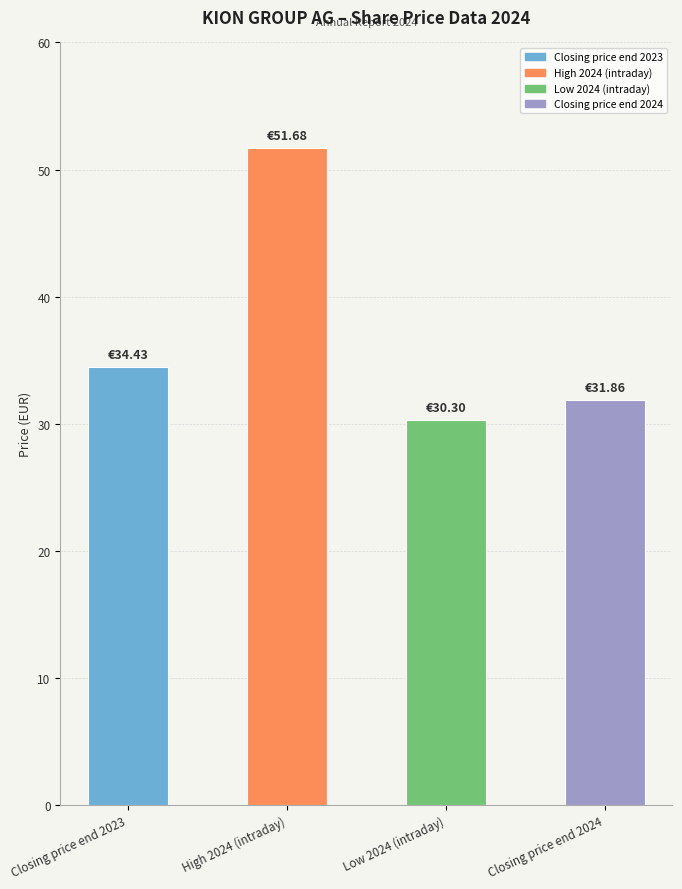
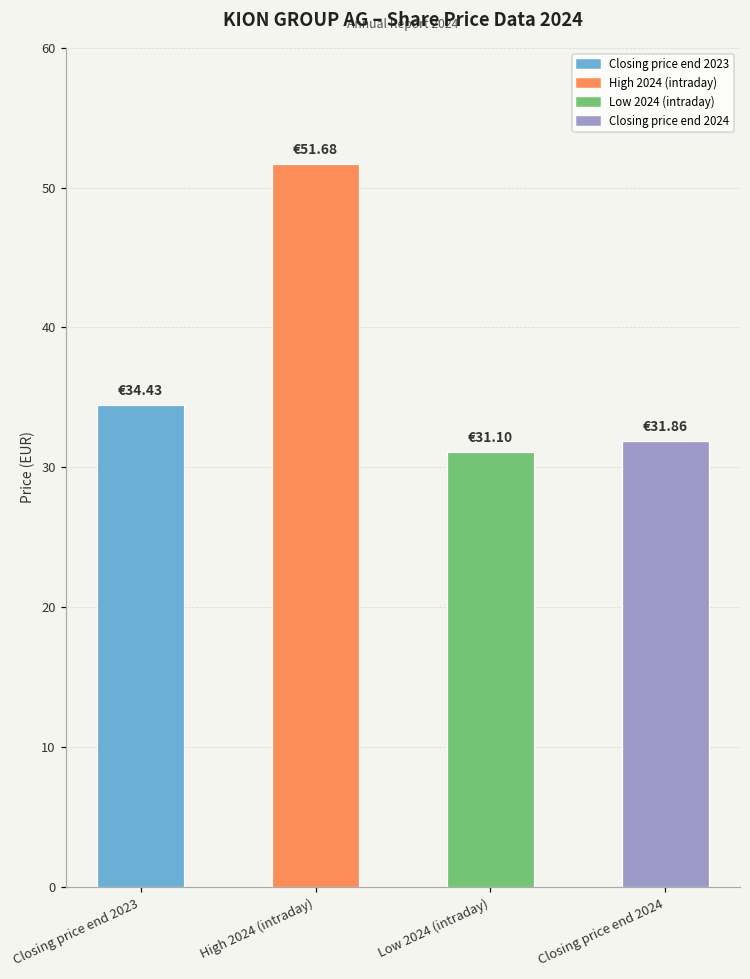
Low 2024 (intraday): €30.30 -> €31.10
